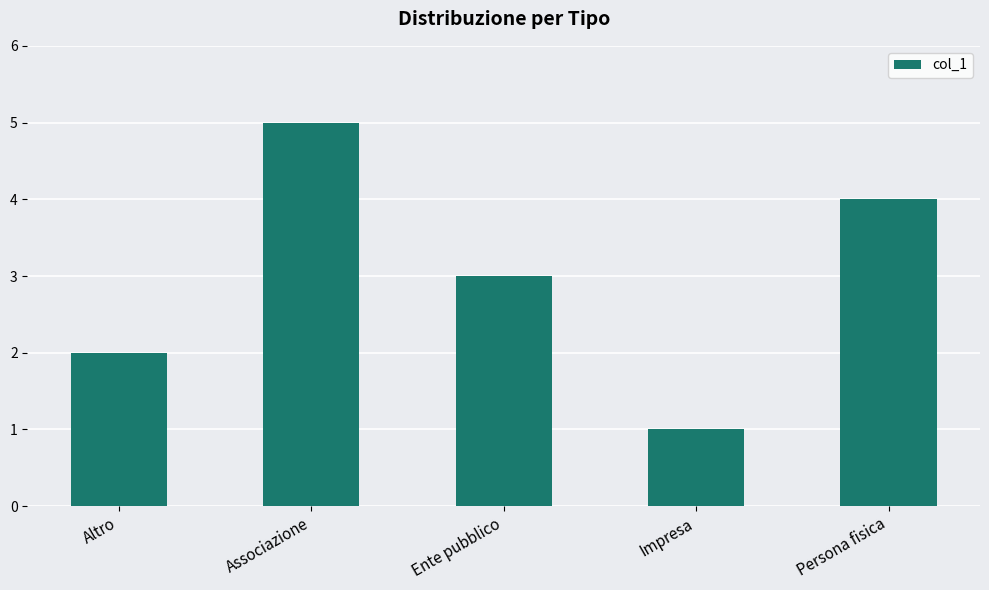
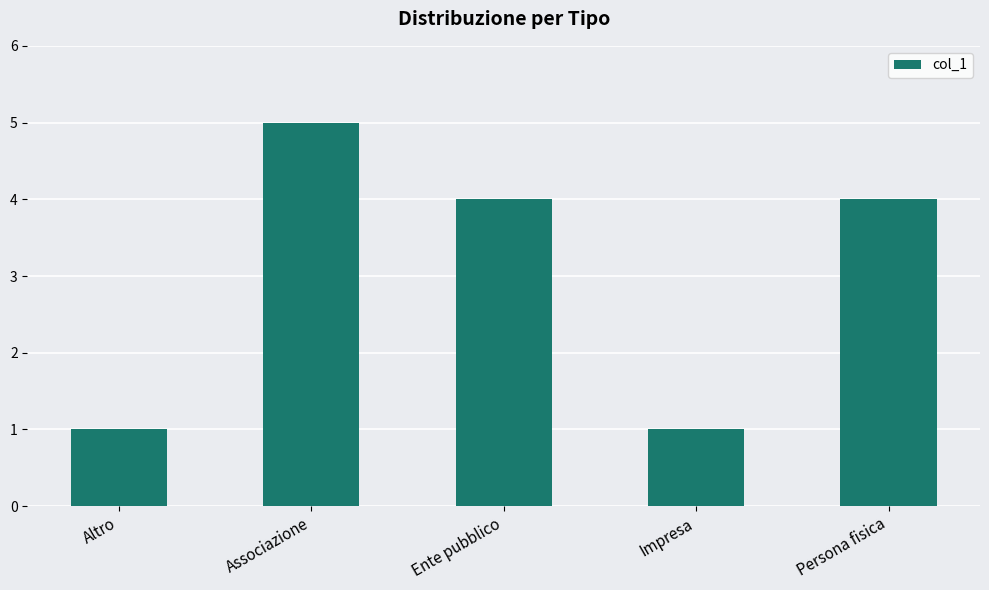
Altro: 2 -> 1
Ente pubblico: 3 -> 4
